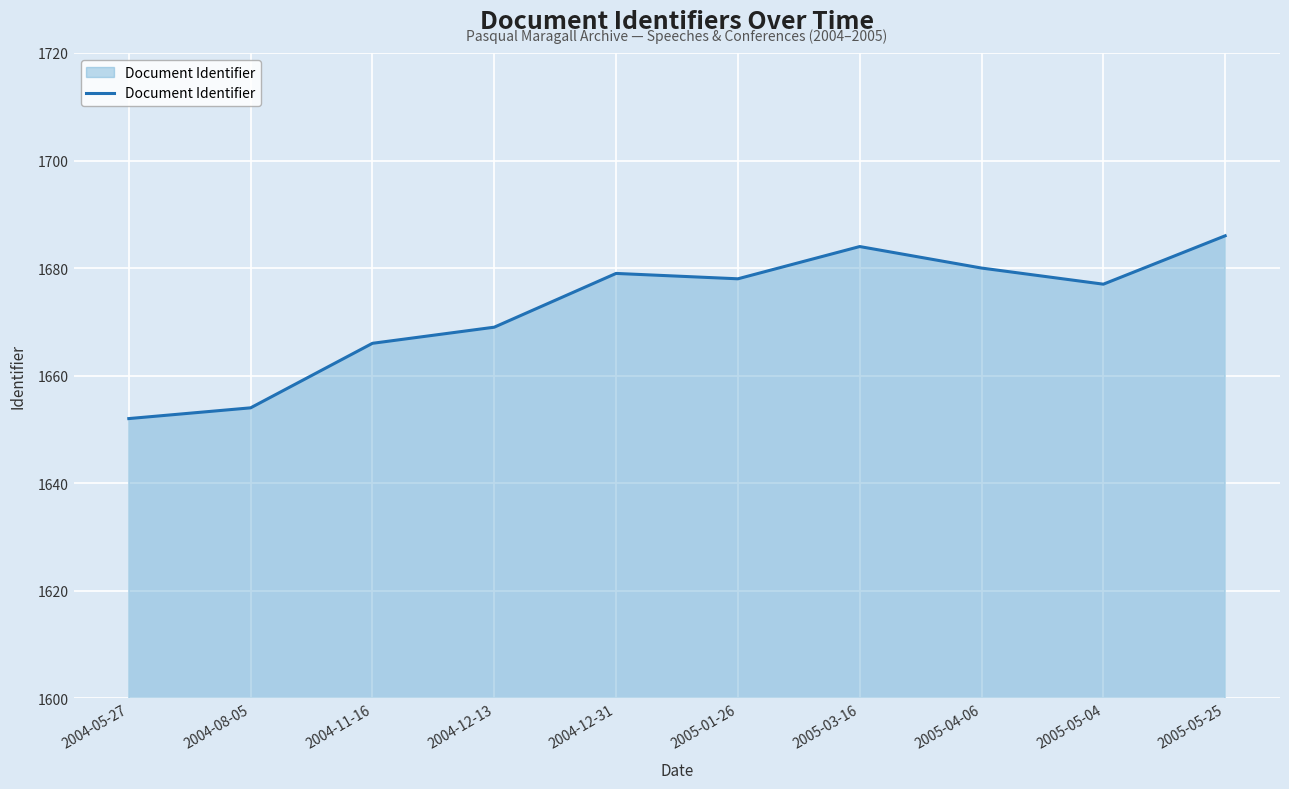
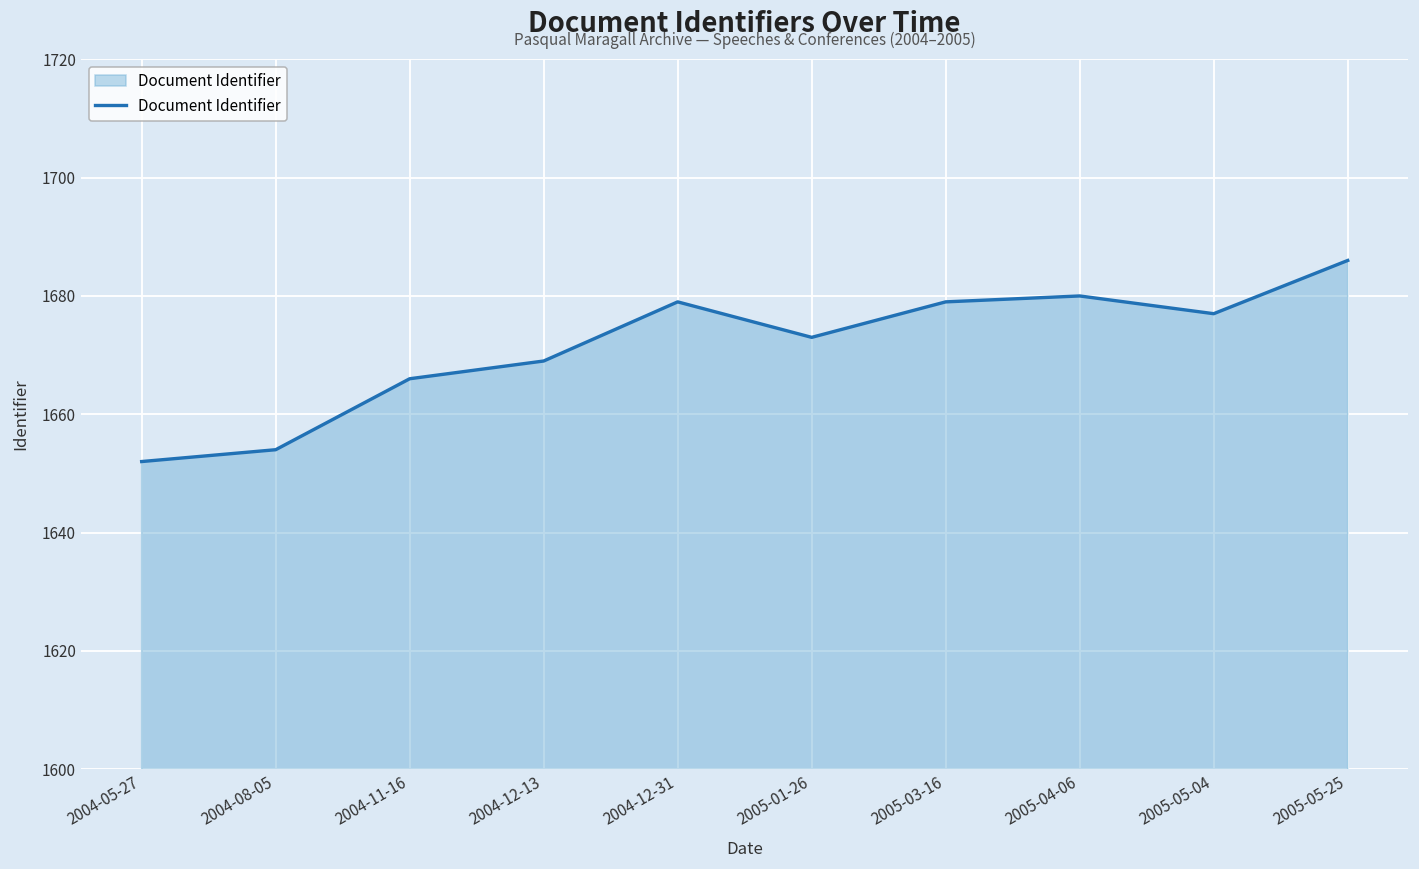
2005-01-26: 1678 -> 1673
2005-03-16: 1684 -> 1679
